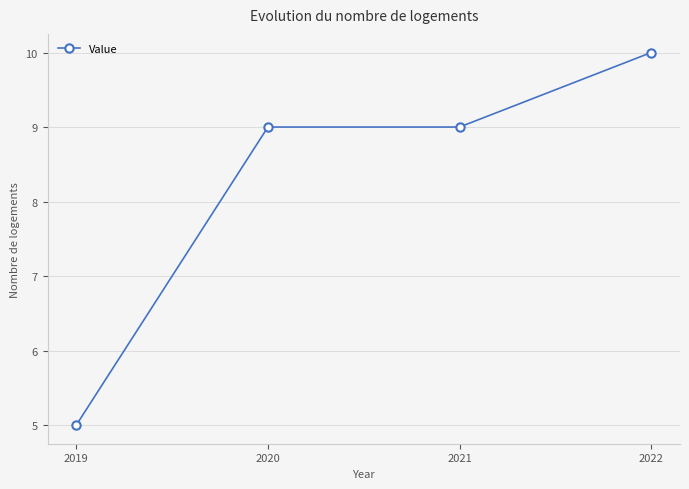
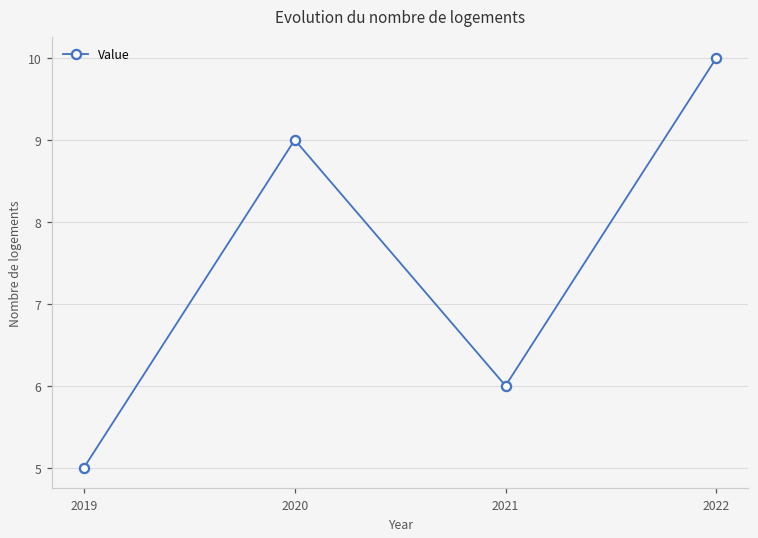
2021: 9 -> 6
